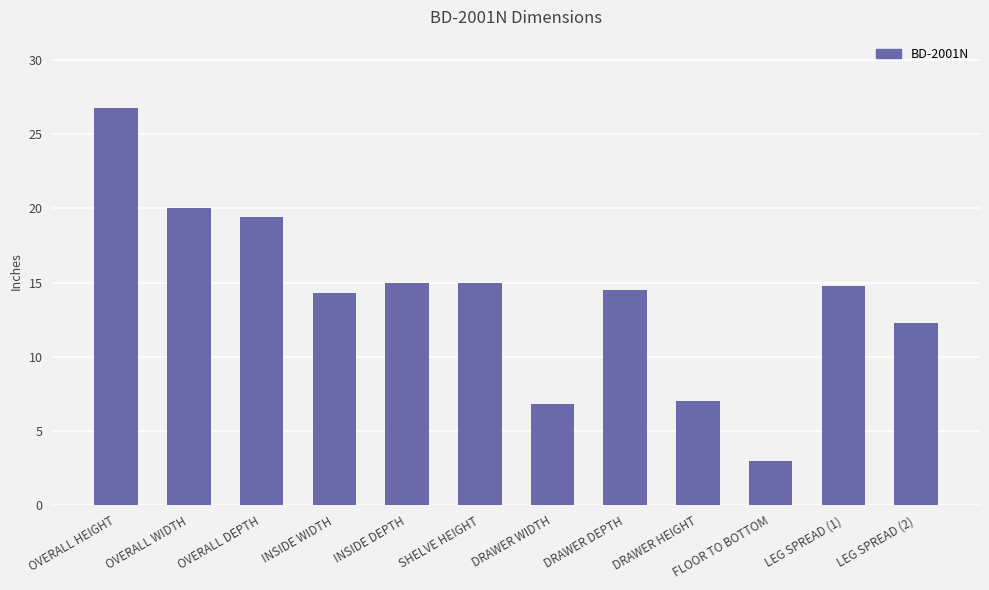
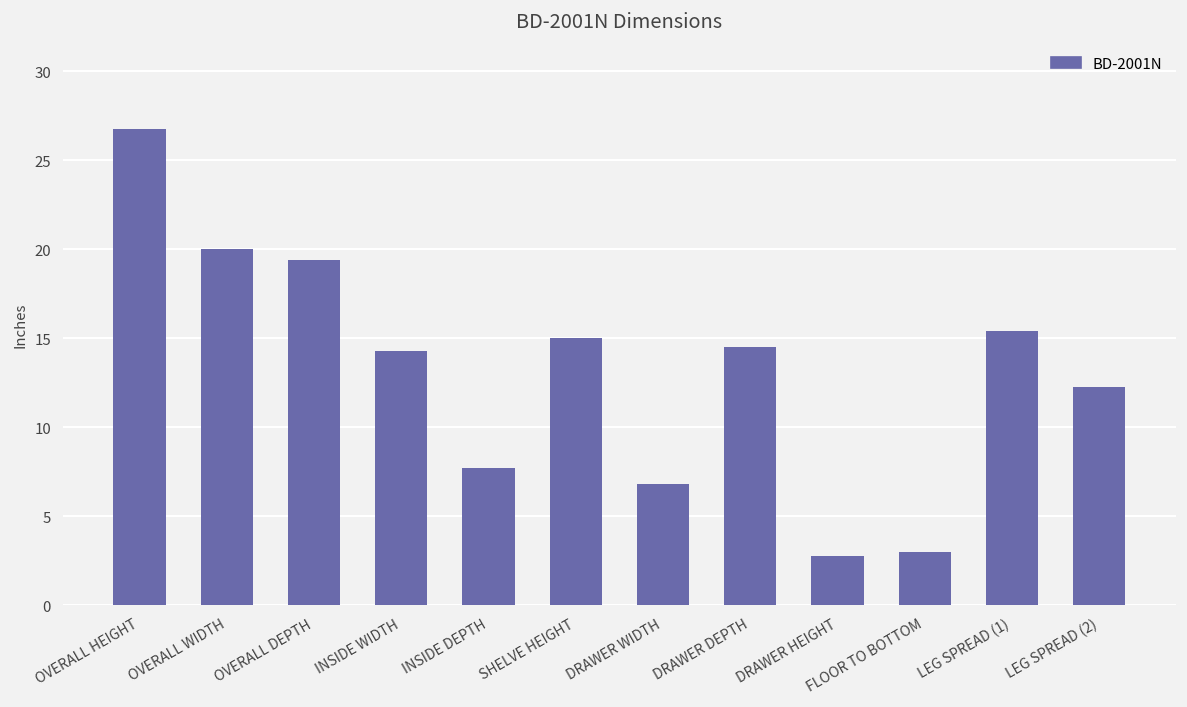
INSIDE DEPTH: 15.0 -> 7.7
DRAWER HEIGHT: 7.1 -> 2.8
LEG SPREAD (1): 14.8 -> 15.4
